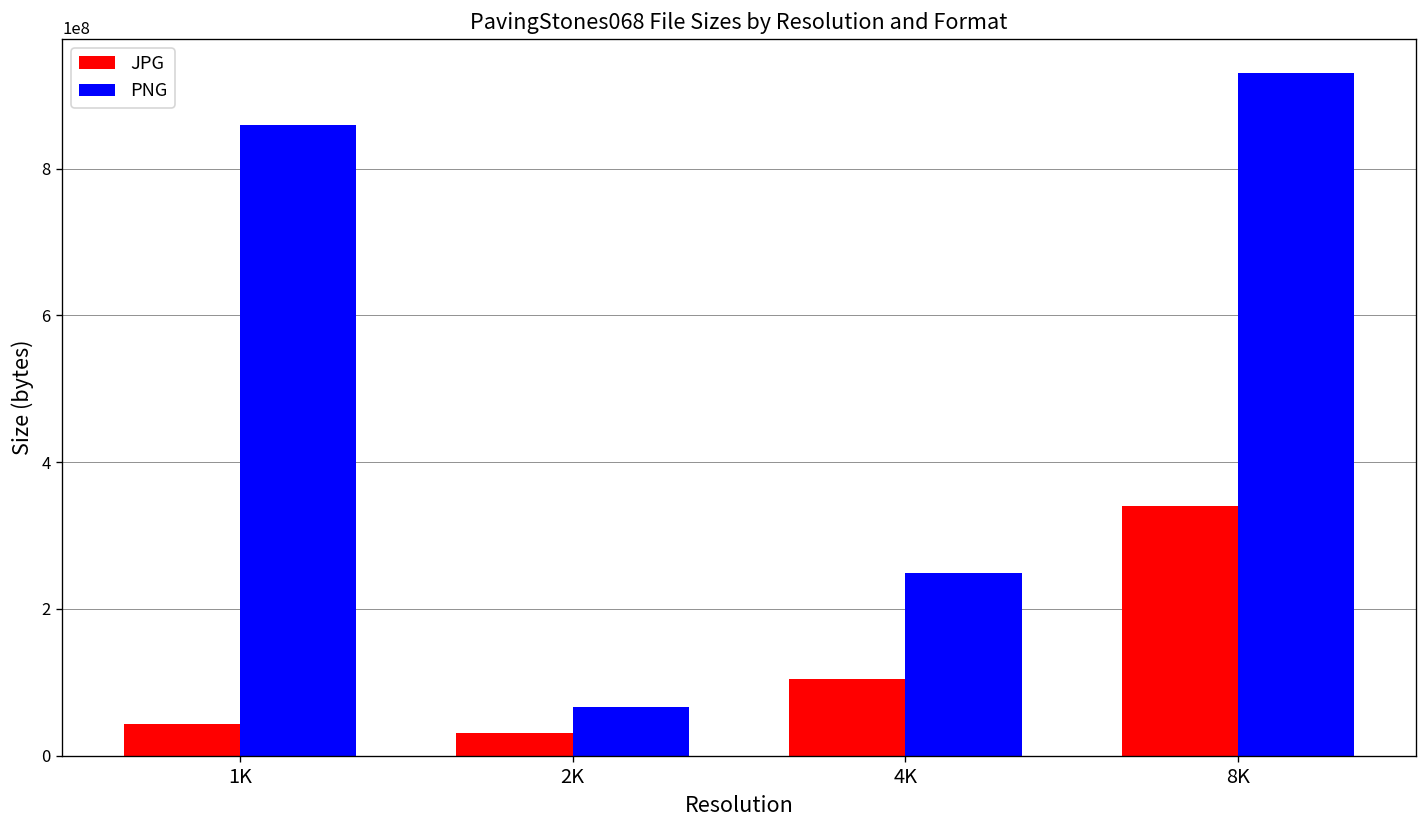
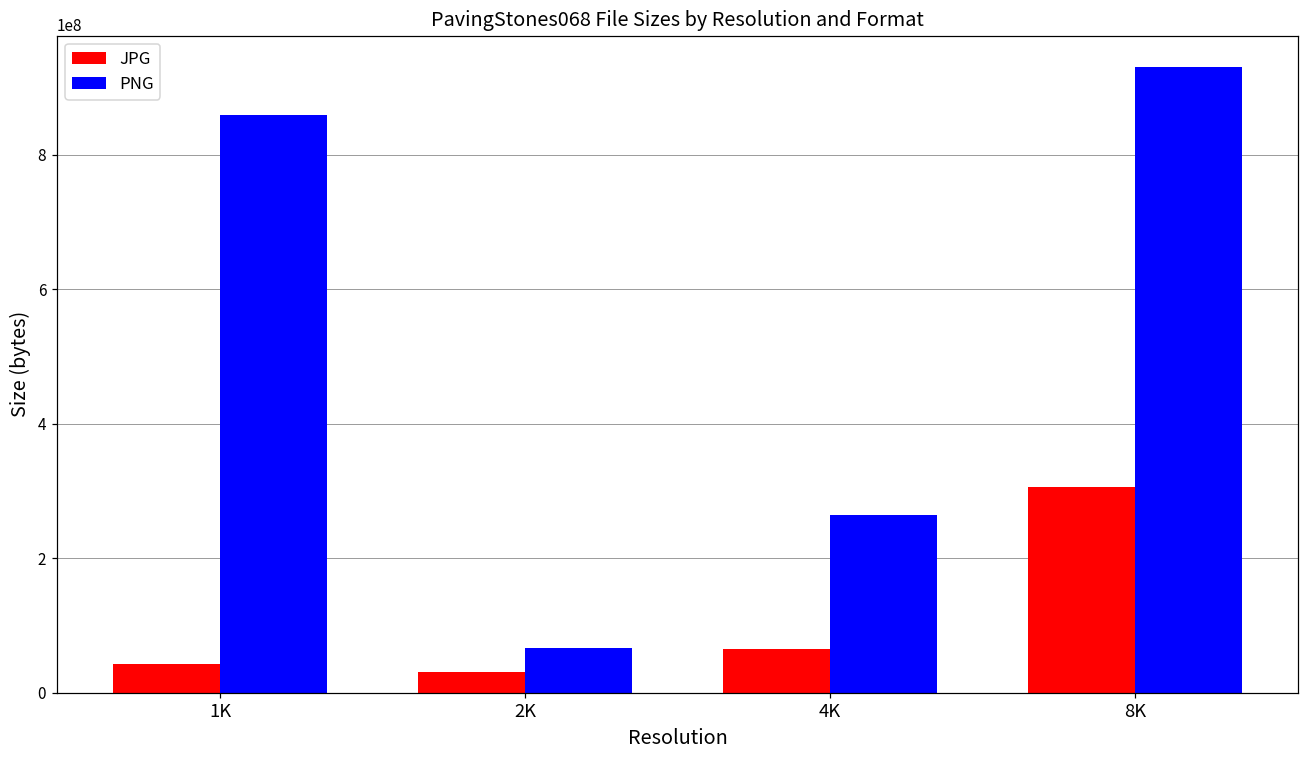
JPG, 4K: 100000000 -> 60000000
PNG, 4K: 250000000 -> 260000000
JPG, 8K: 340000000 -> 310000000
